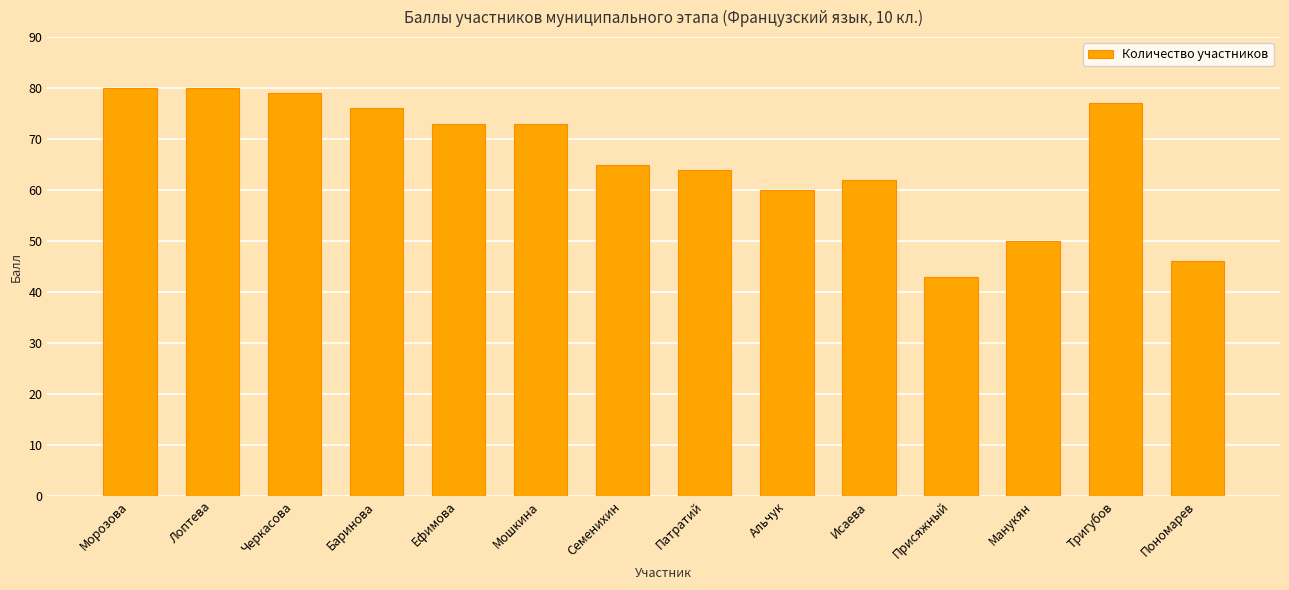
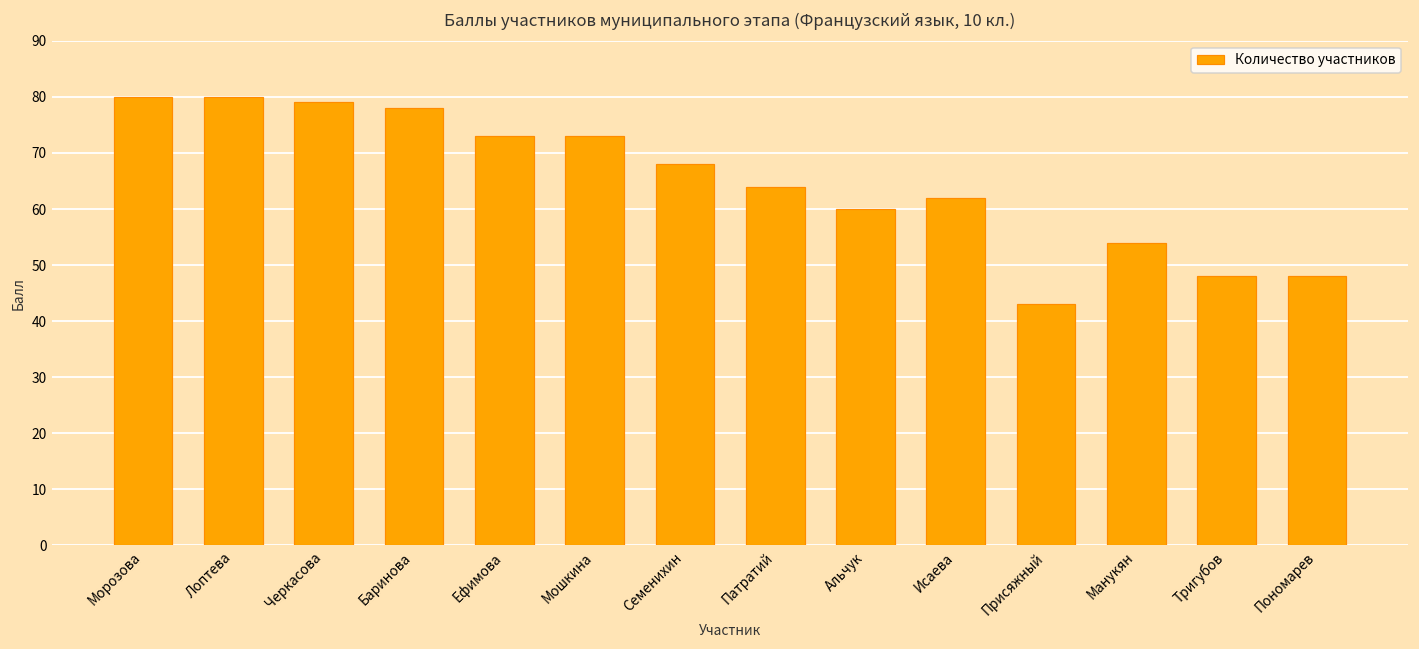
Баринова: 76 -> 78
Семенихин: 65 -> 68
Манукян: 50 -> 54
Тригубов: 77 -> 48
Пономарев: 46 -> 48
